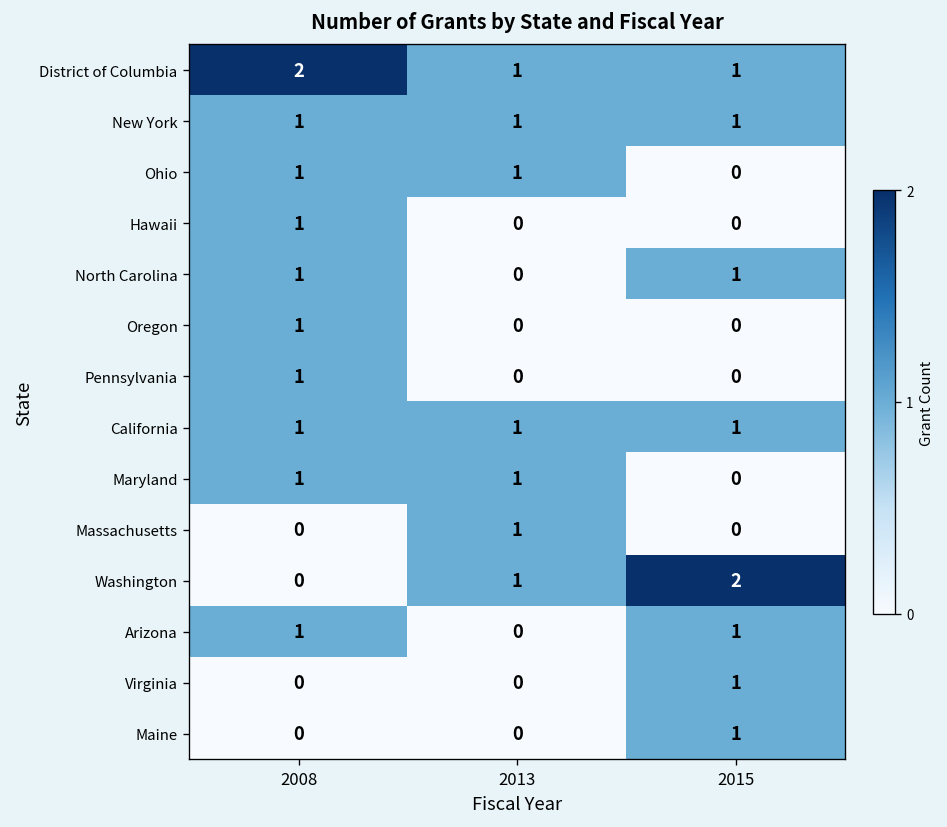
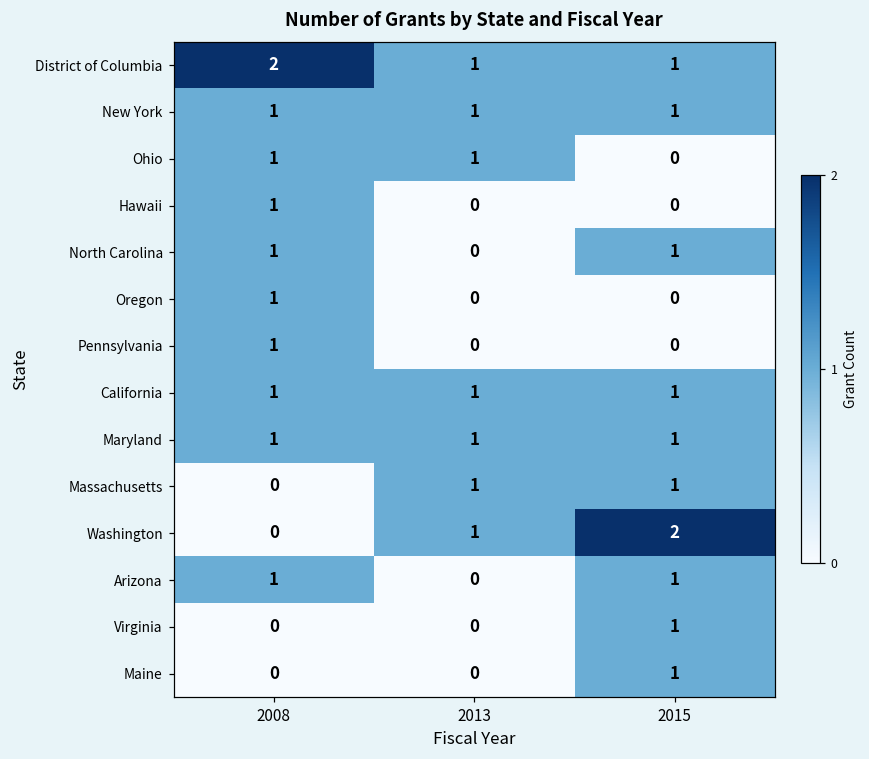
Maryland, 2015: 0 -> 1
Massachusetts, 2015: 0 -> 1
